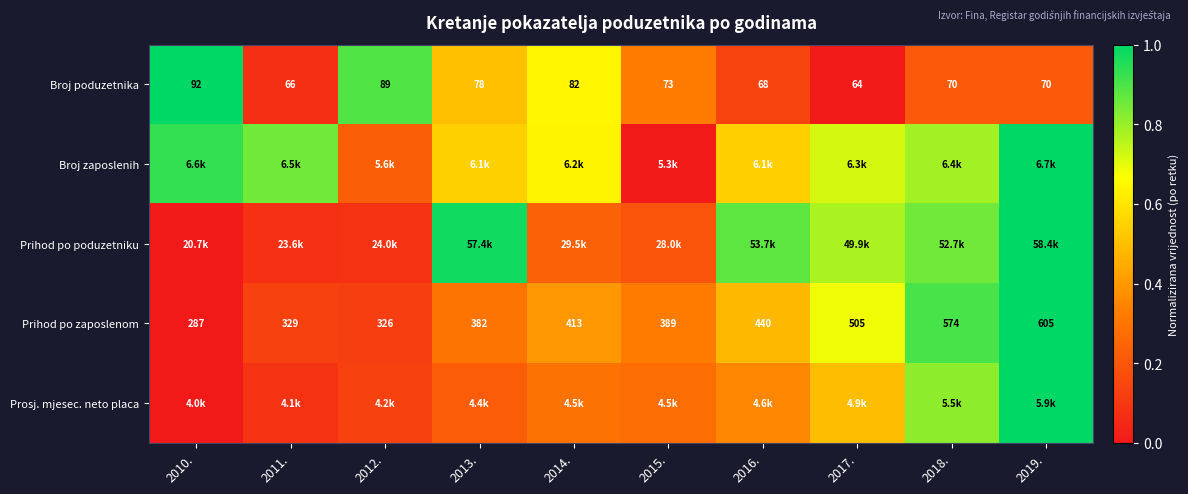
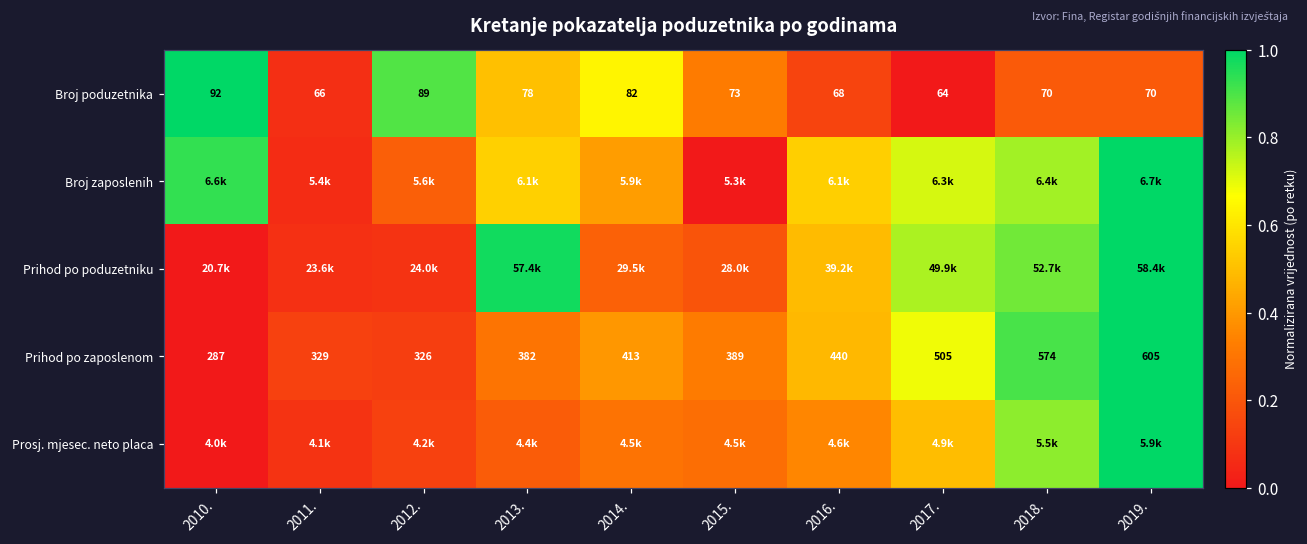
Broj zaposlenih, 2011.: 6.5k -> 5.4k
Broj zaposlenih, 2014.: 6.2k -> 5.9k
Prihod po poduzetniku, 2016.: 53.7k -> 39.2k
